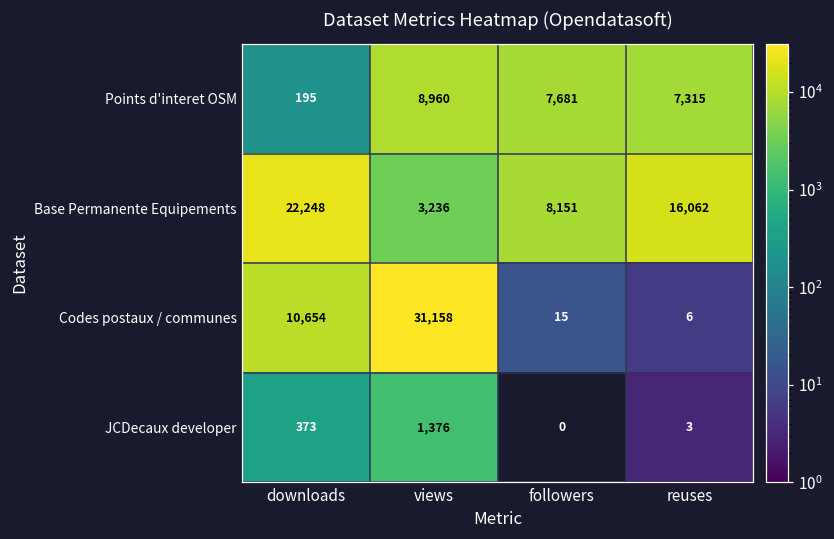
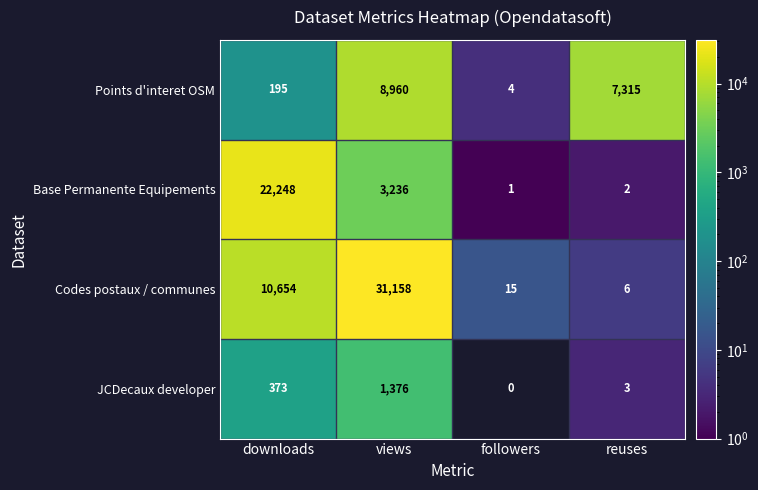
Points d'interet OSM, followers: 7,681 -> 4
Base Permanente Equipements, followers: 8,151 -> 1
Base Permanente Equipements, reuses: 16,062 -> 2
